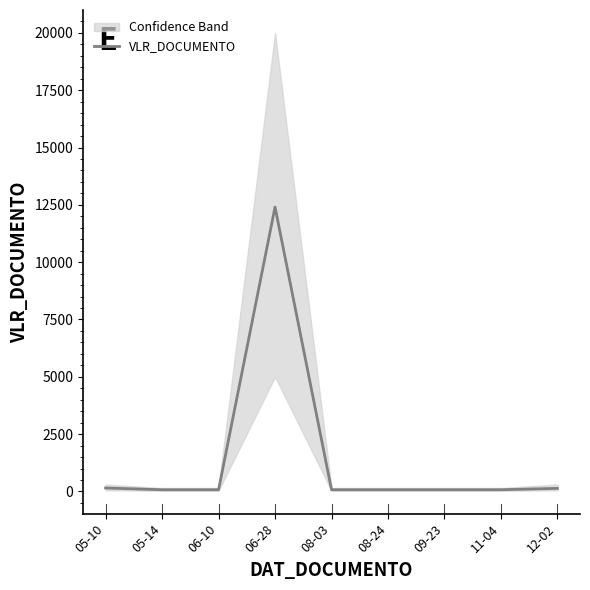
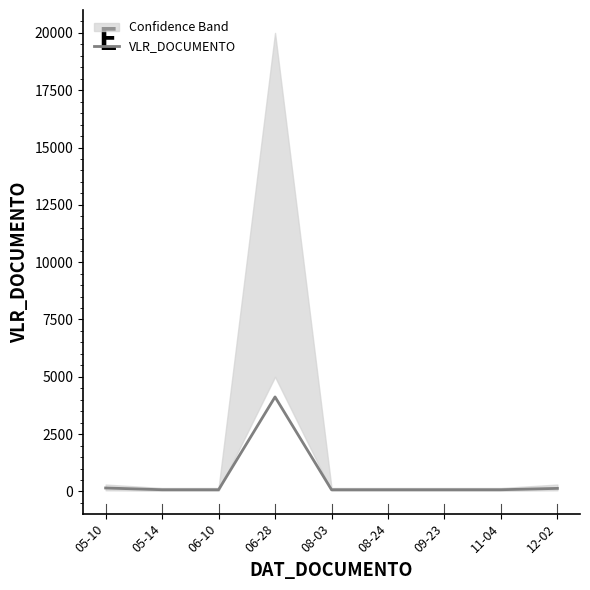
VLR_DOCUMENTO, 06-28: 12400 -> 4100
